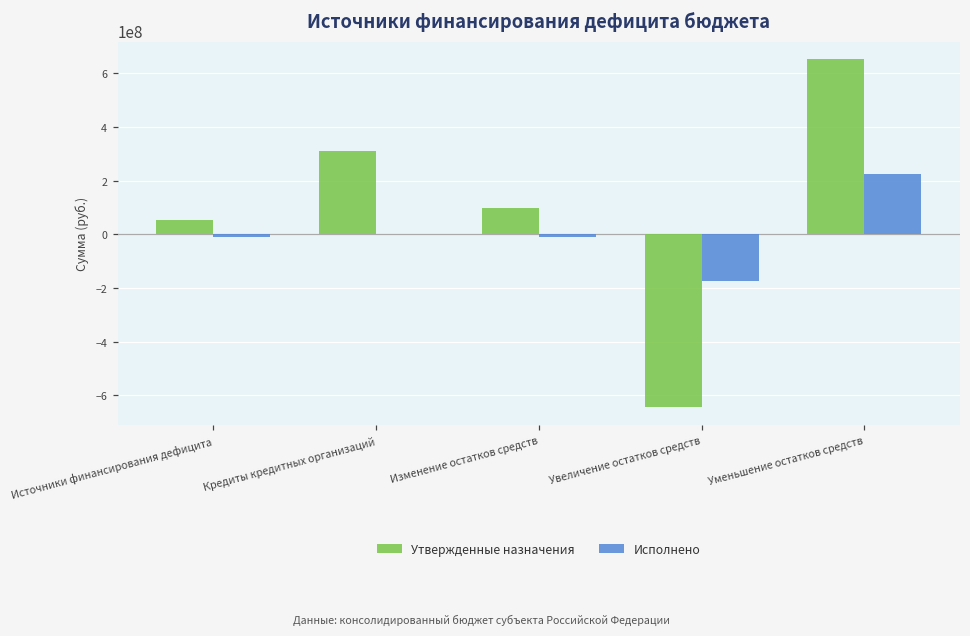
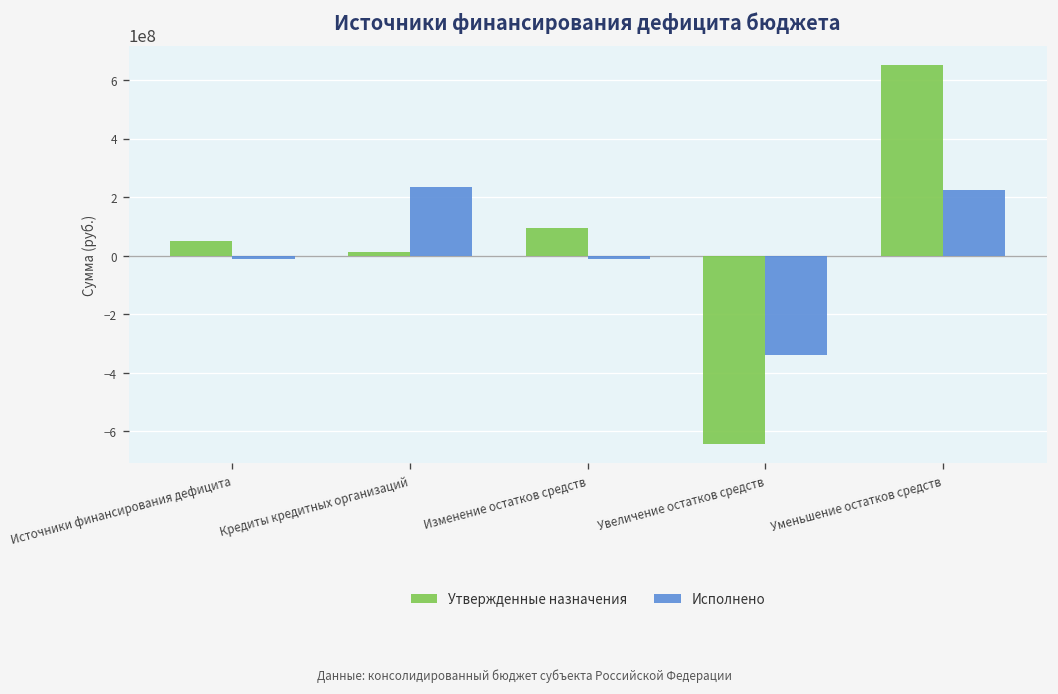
Утвержденные назначения, Кредиты кредитных организаций: 310000000 -> 10000000
Исполнено, Кредиты кредитных организаций: 0 -> 230000000
Исполнено, Увеличение остатков средств: -170000000 -> -340000000
